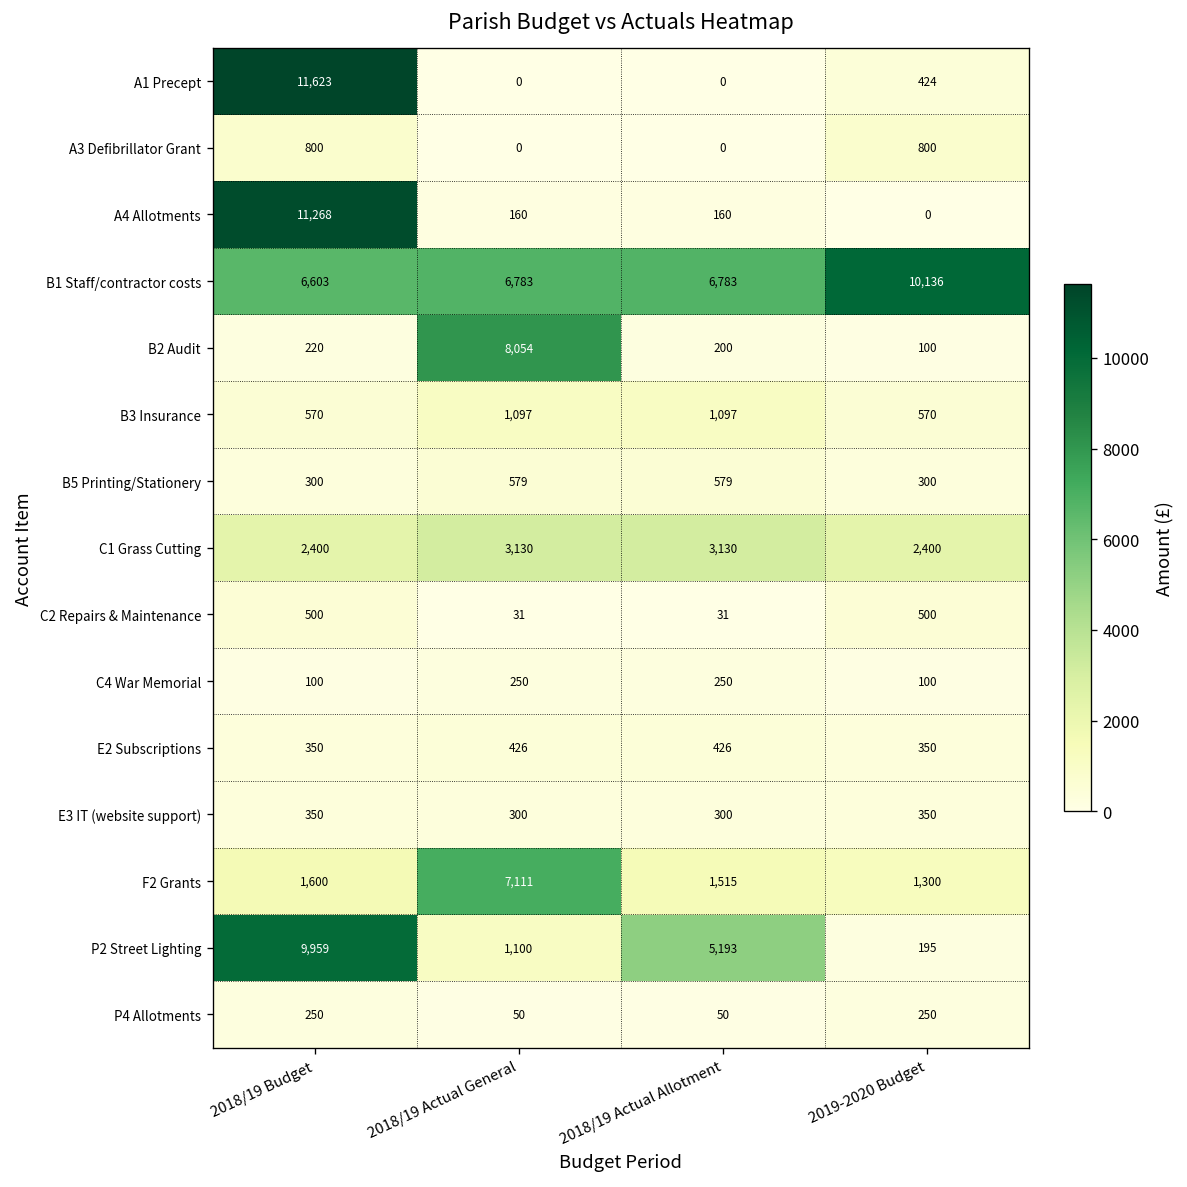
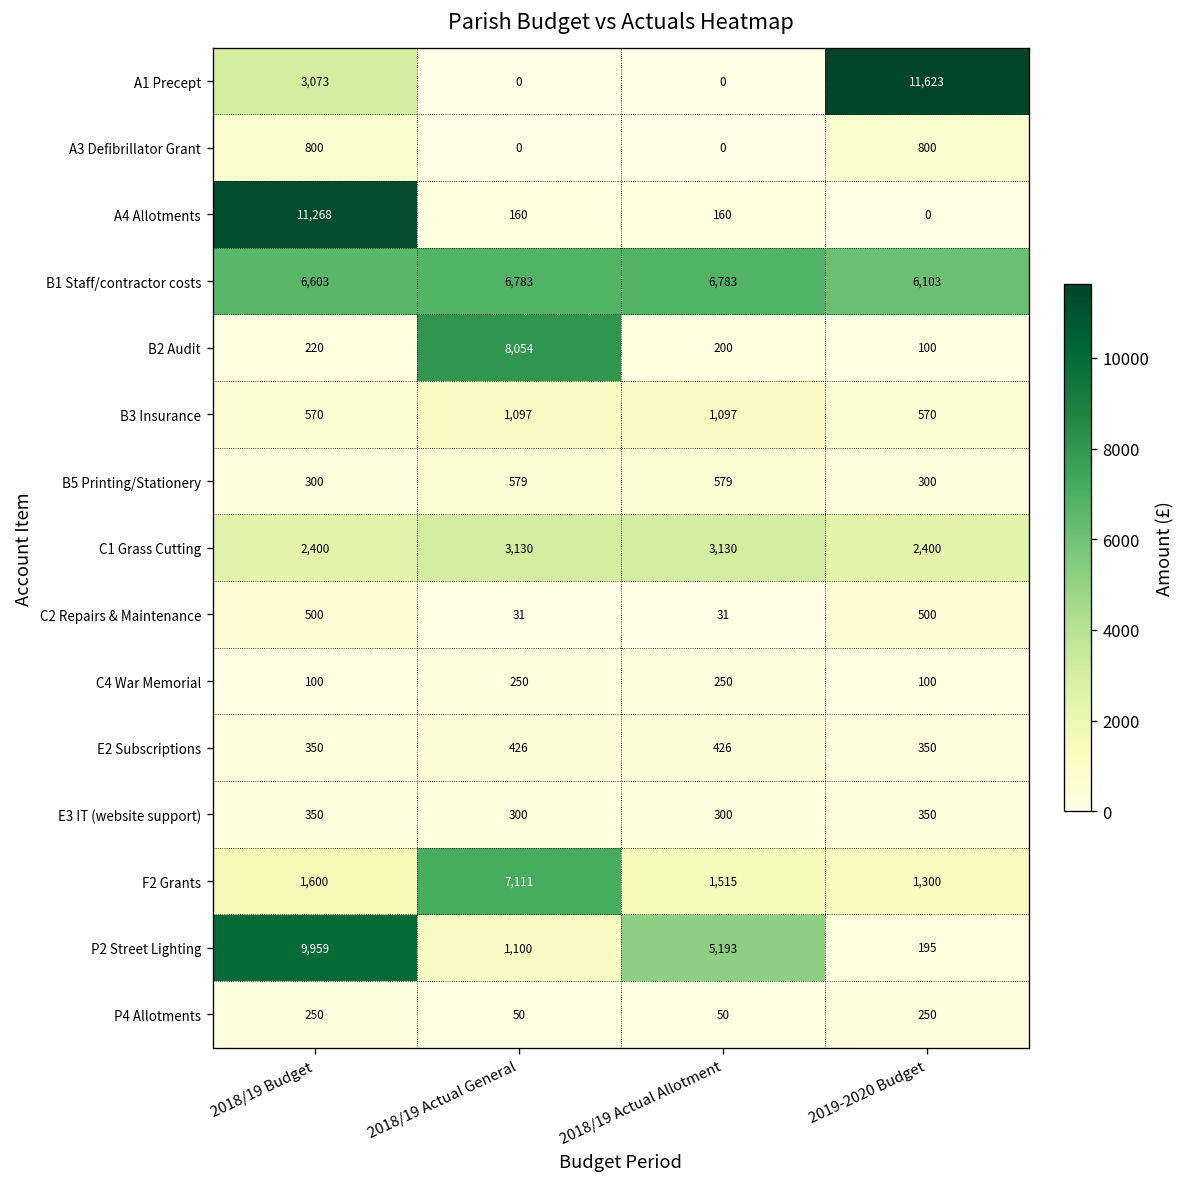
A1 Precept, 2018/19 Budget: 11,623 -> 3,073
A1 Precept, 2019-2020 Budget: 424 -> 11,623
B1 Staff/contractor costs, 2019-2020 Budget: 10,136 -> 6,103
